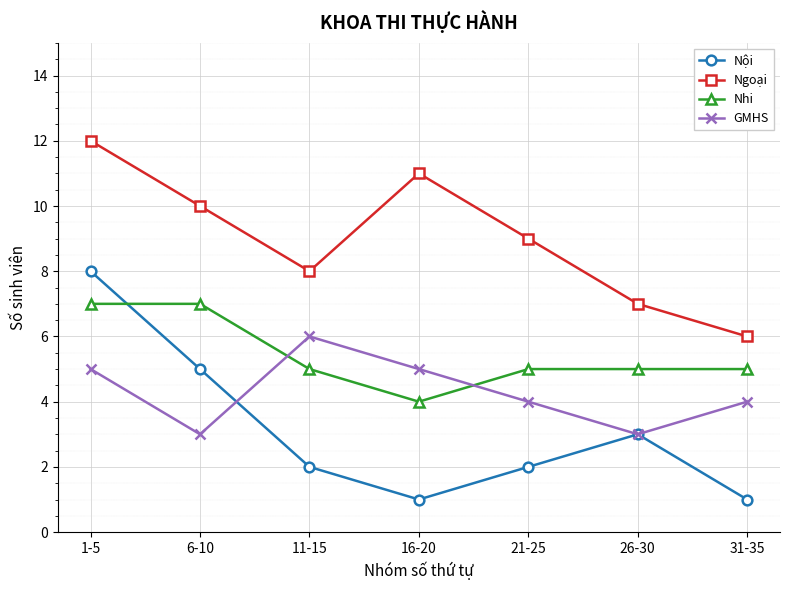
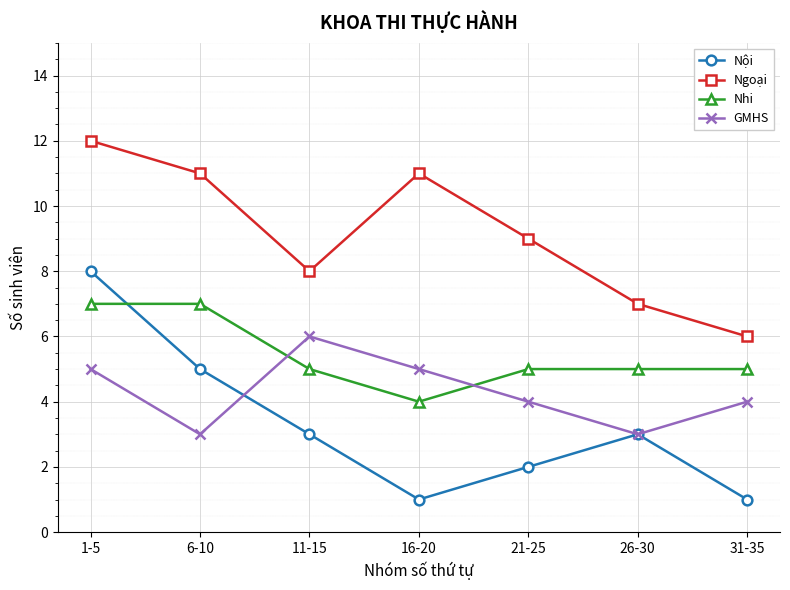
Ngoại, 6-10: 10 -> 11
Nội, 11-15: 2 -> 3
